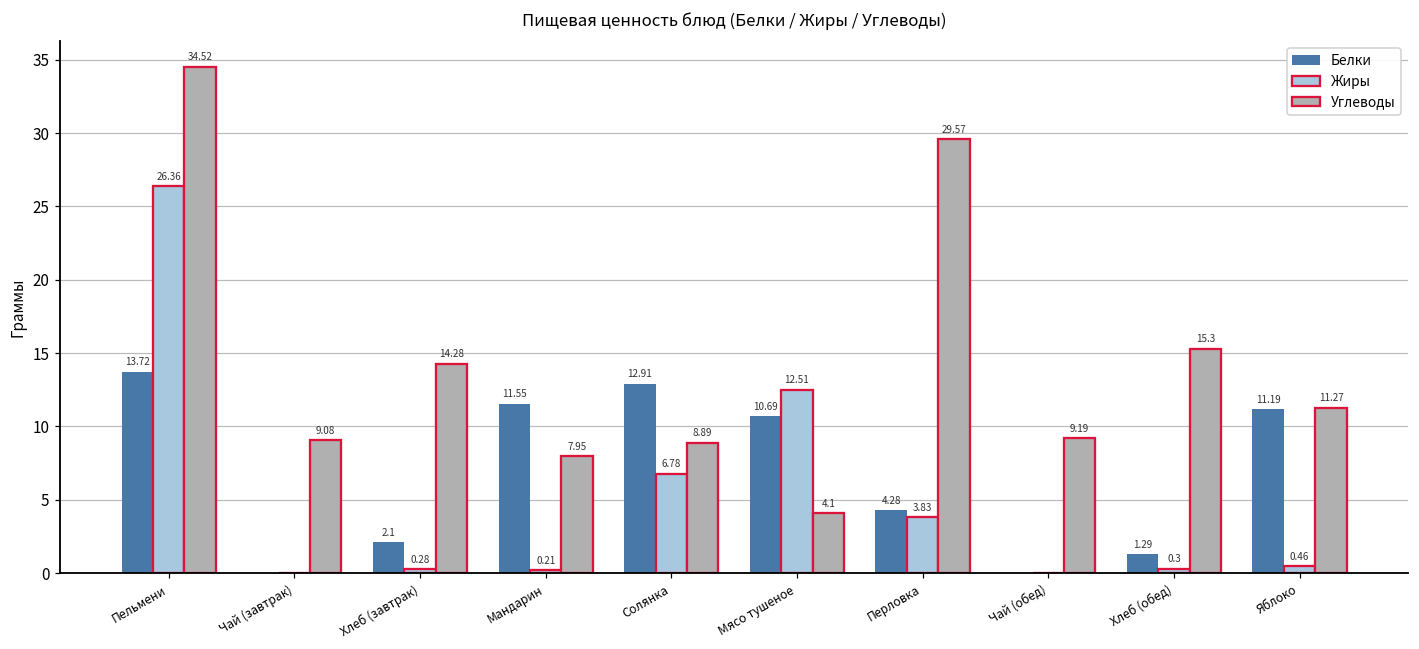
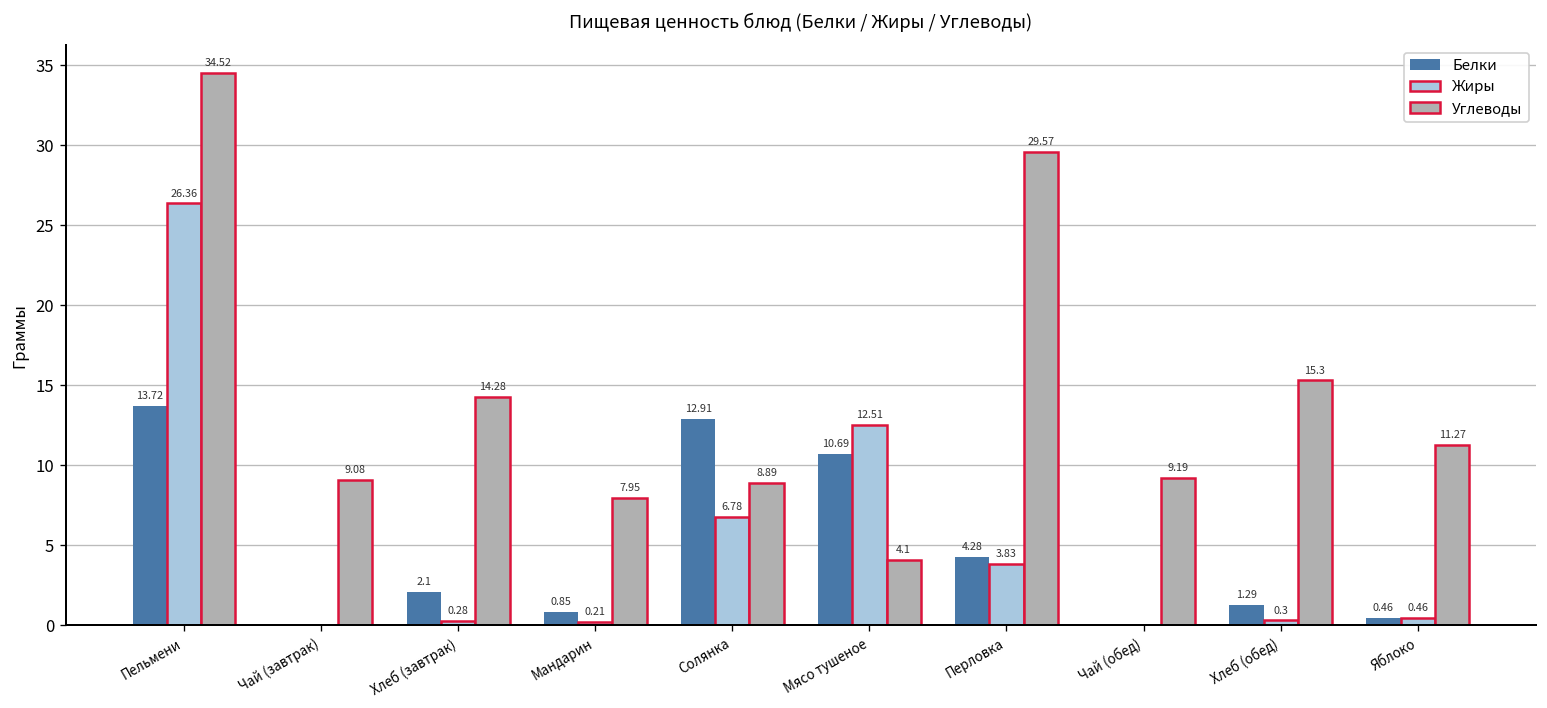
Белки, Мандарин: 11.55 -> 0.85
Белки, Яблоко: 11.19 -> 0.46
